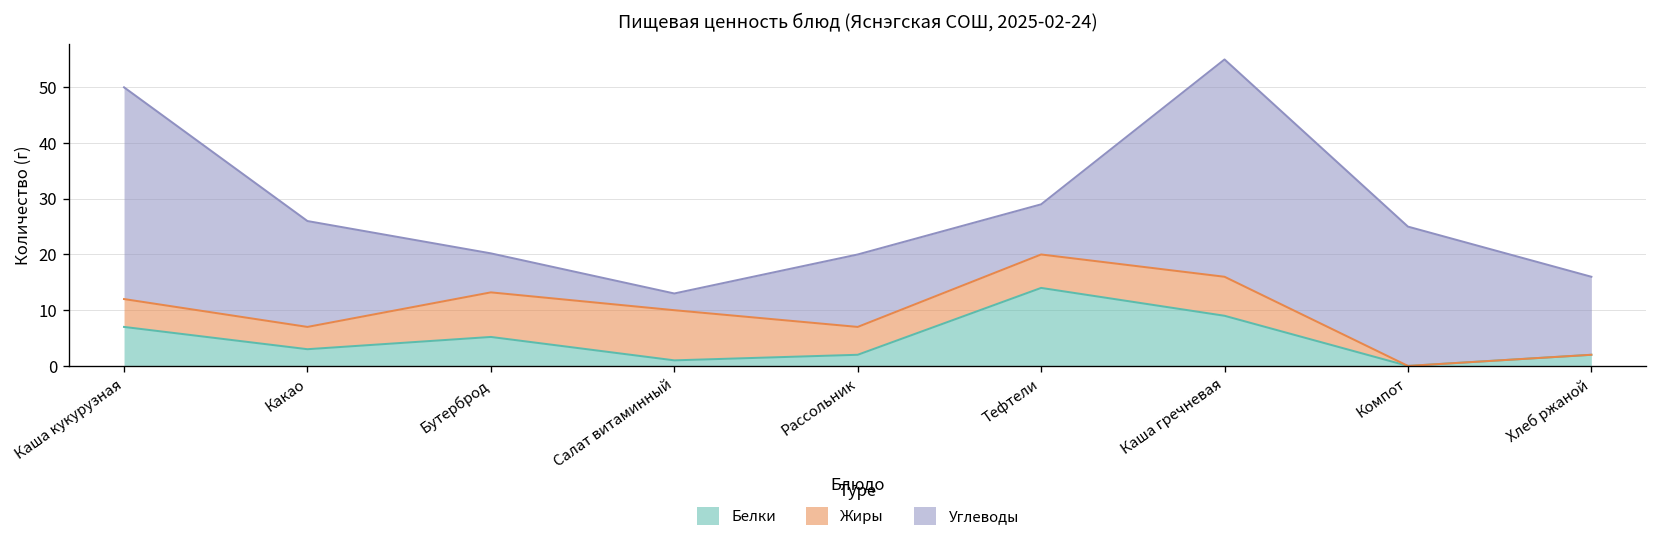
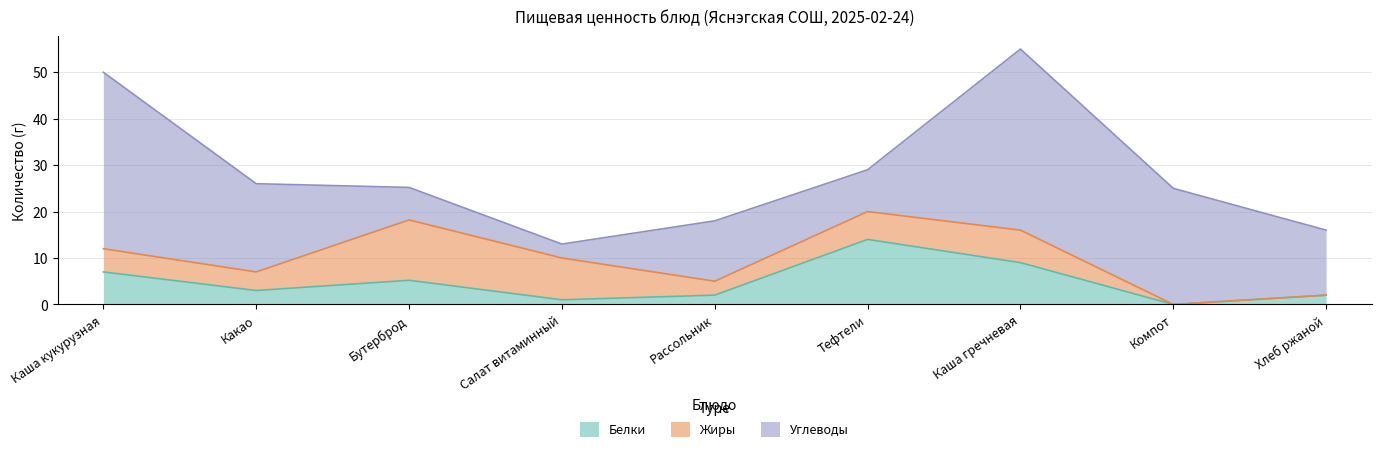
Жиры, Бутерброд: 8 -> 13
Жиры, Рассольник: 5 -> 3
